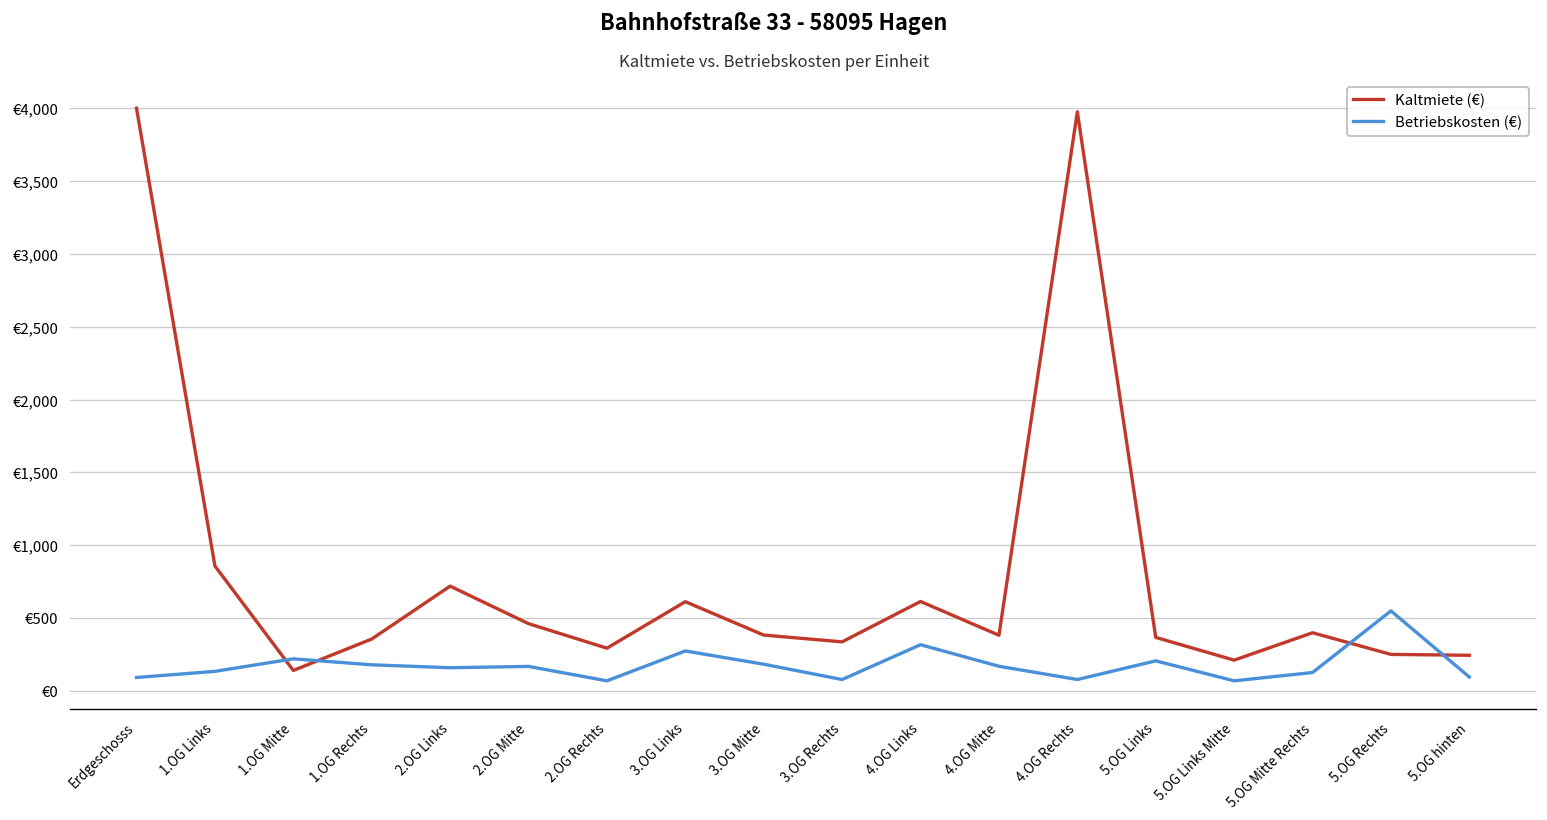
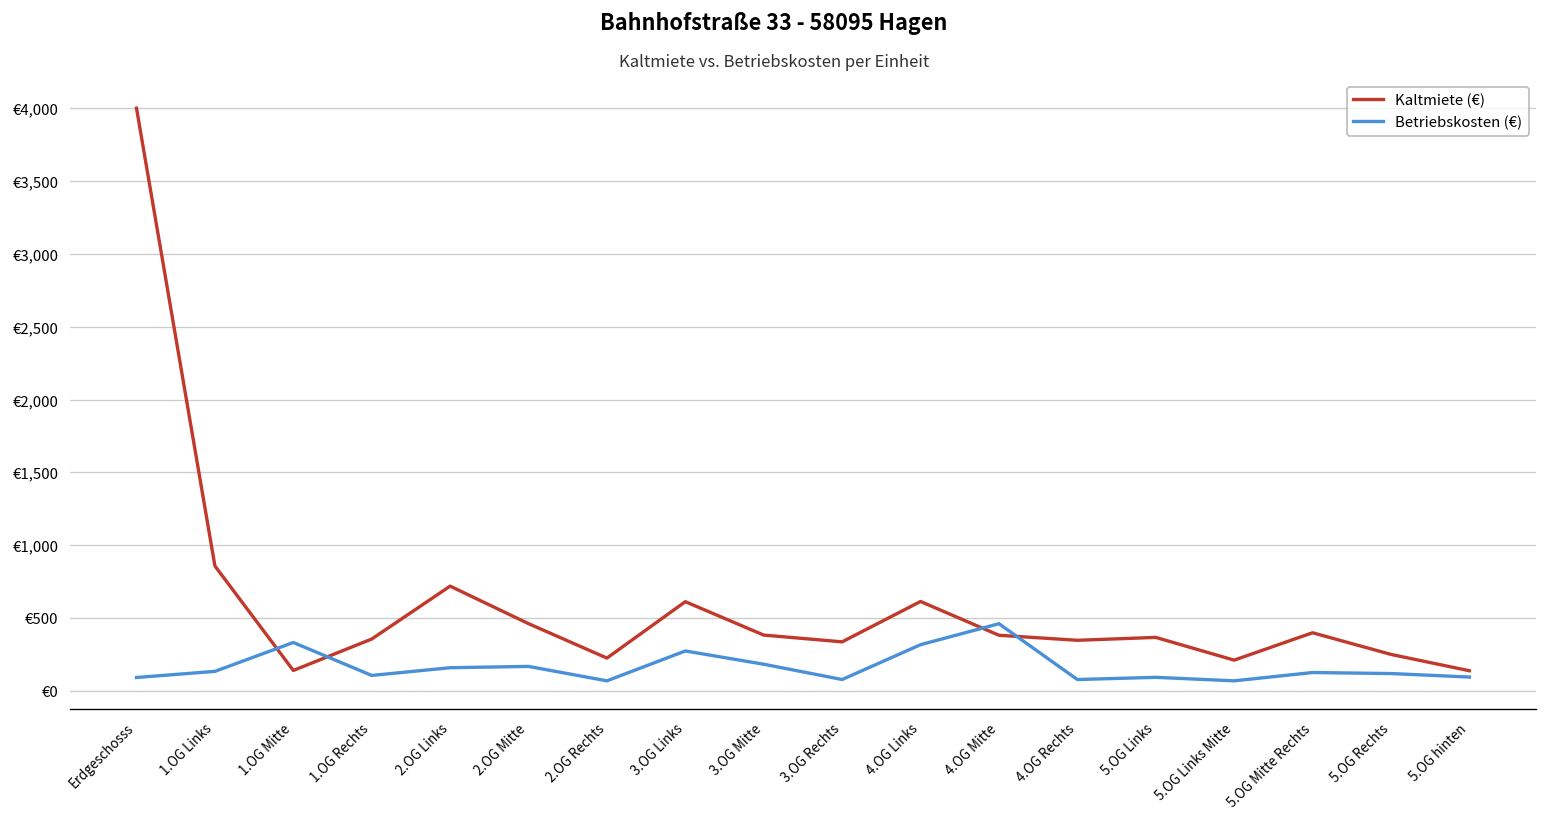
Betriebskosten (€), 1.OG Mitte: €220 -> €330
Betriebskosten (€), 1.OG Rechts: €180 -> €110
Kaltmiete (€), 2.OG Rechts: €290 -> €230
Betriebskosten (€), 4.OG Mitte: €170 -> €460
Kaltmiete (€), 4.OG Rechts: €3,980 -> €350
Betriebskosten (€), 5.OG Links: €210 -> €90
Betriebskosten (€), 5.OG Rechts: €550 -> €120
Kaltmiete (€), 5.OG hinten: €250 -> €140
